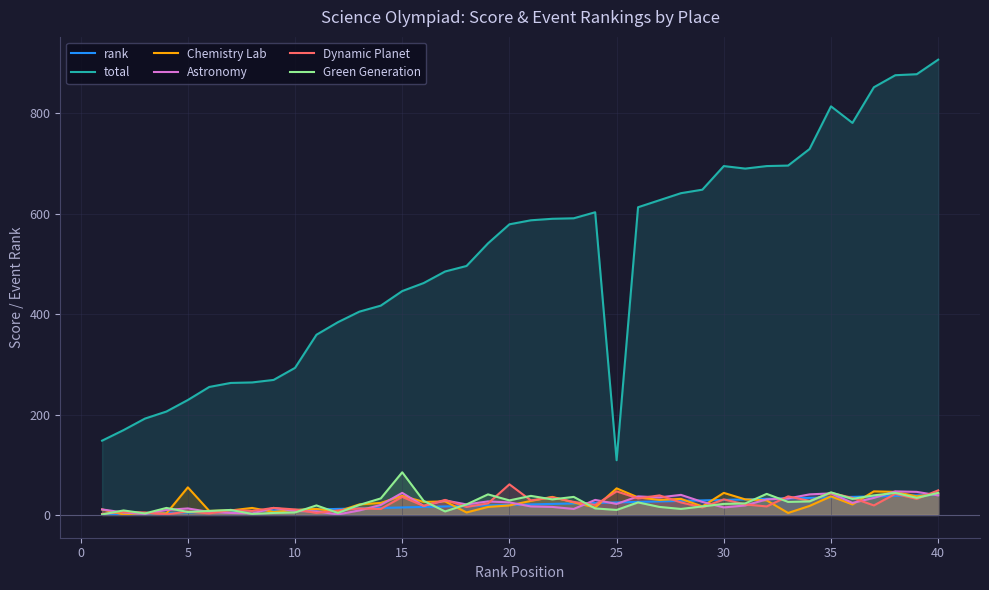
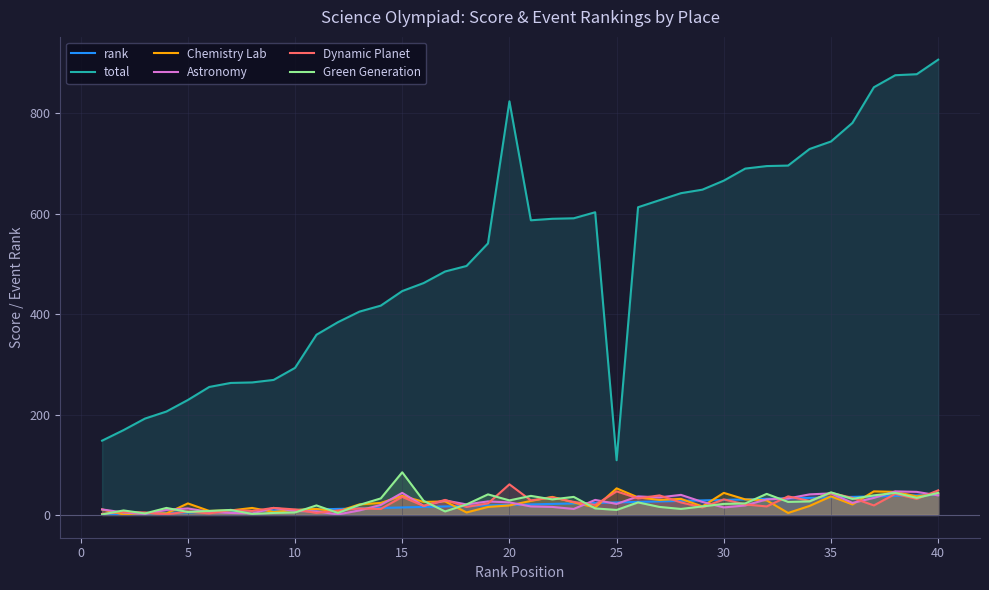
Chemistry Lab, 5: 60 -> 20
total, 20: 580 -> 820
total, 30: 700 -> 670
total, 35: 810 -> 740
